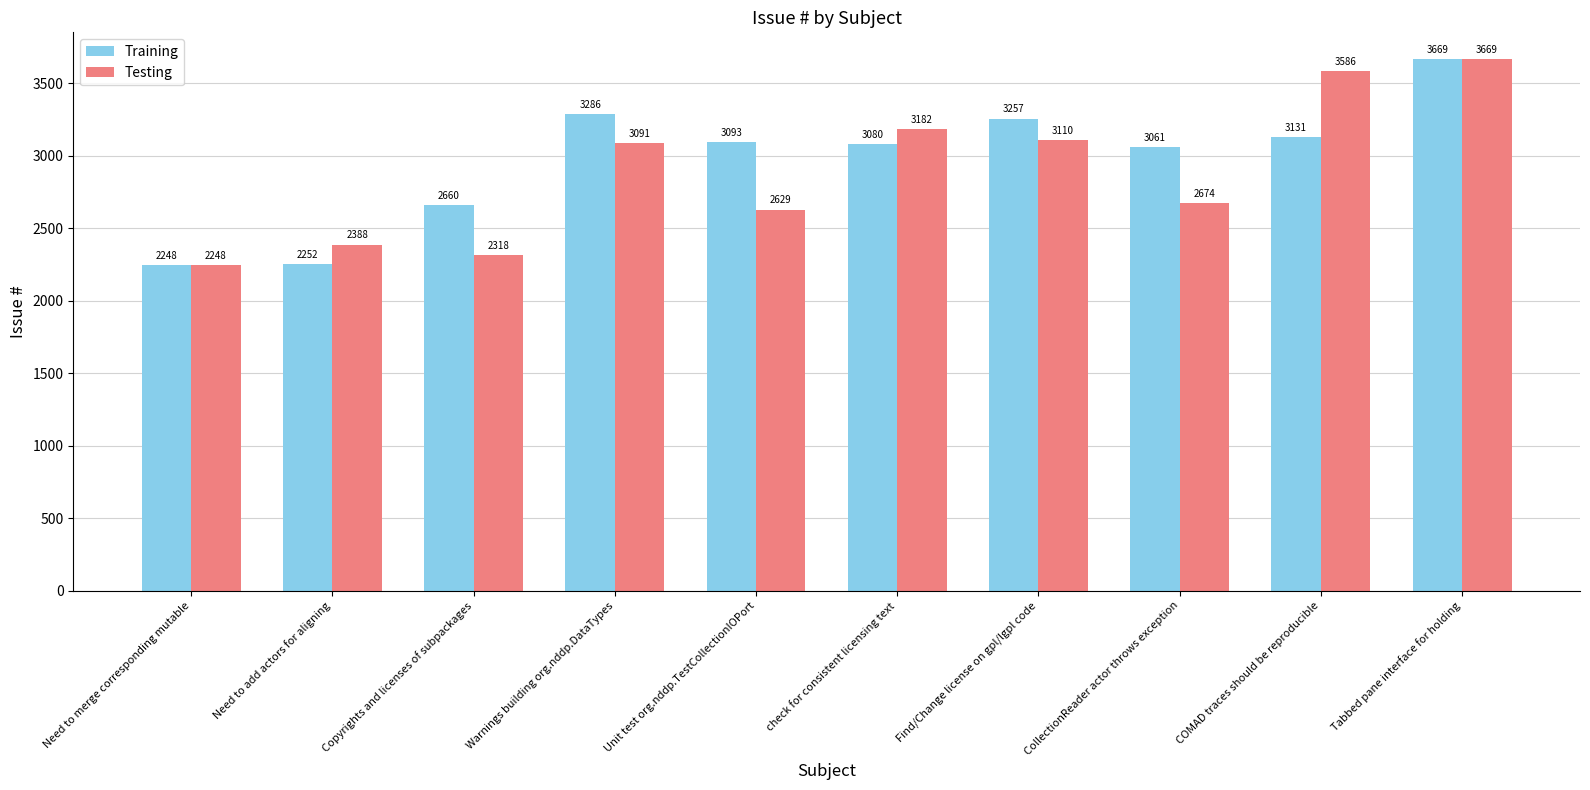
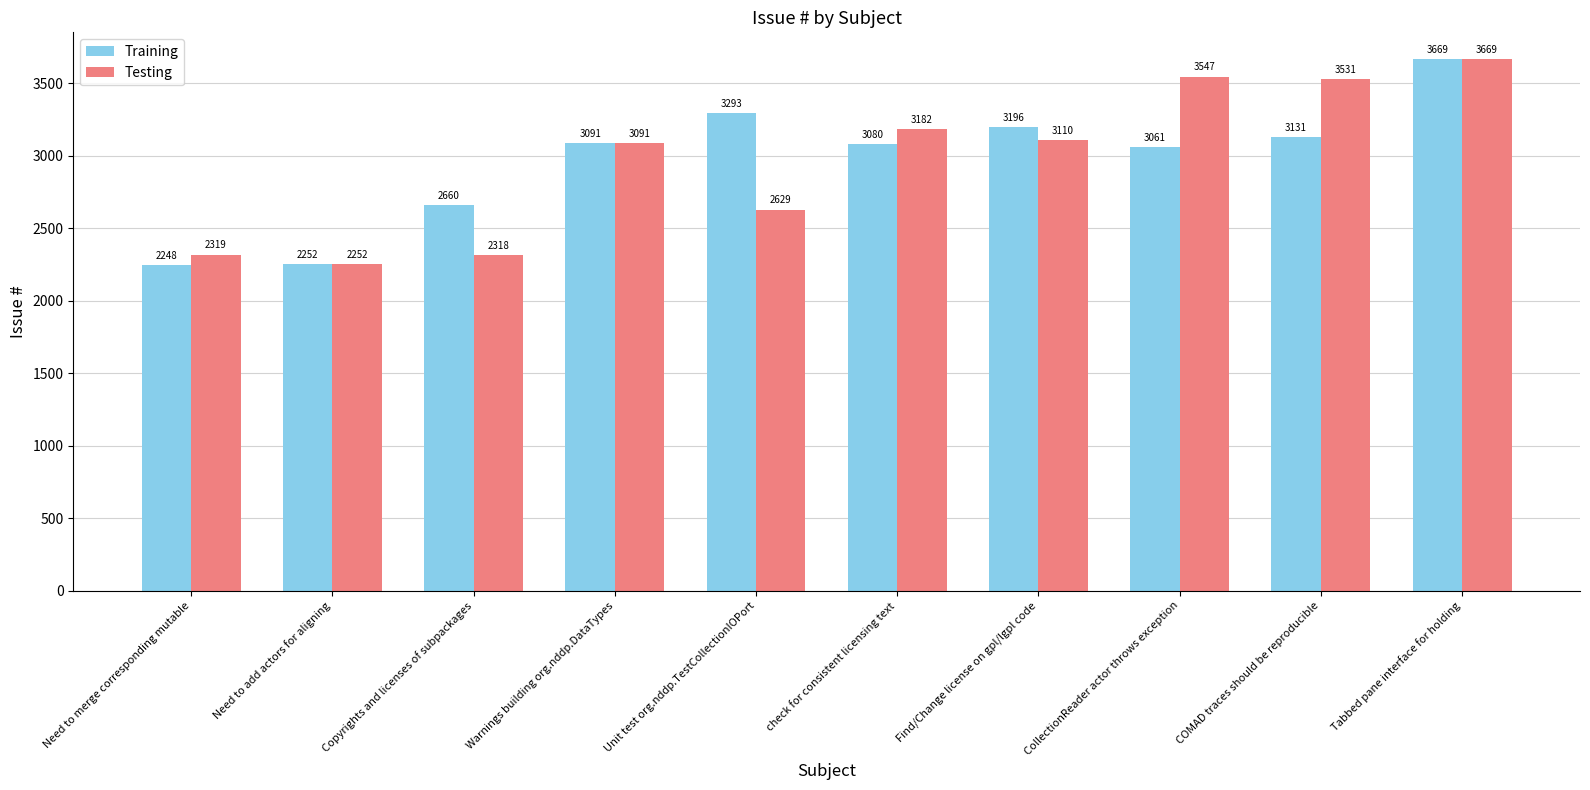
Testing, Need to merge corresponding mutable: 2248 -> 2319
Testing, Need to add actors for aligning: 2388 -> 2252
Training, Warnings building org.nddp.DataTypes: 3286 -> 3091
Training, Unit test org.nddp.TestCollectionIOPort: 3093 -> 3293
Training, Find/Change license on gpl/lgpl code: 3257 -> 3196
Testing, CollectionReader actor throws exception: 2674 -> 3547
Testing, COMAD traces should be reproducible: 3586 -> 3531
